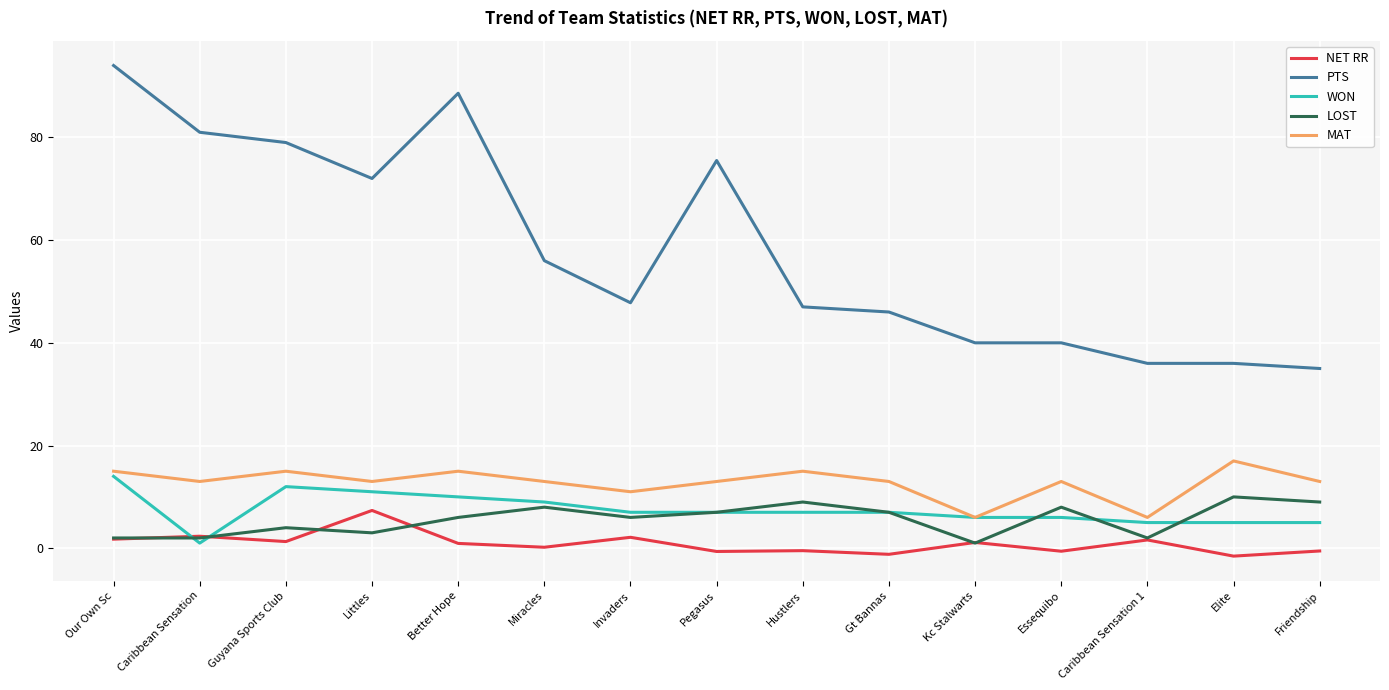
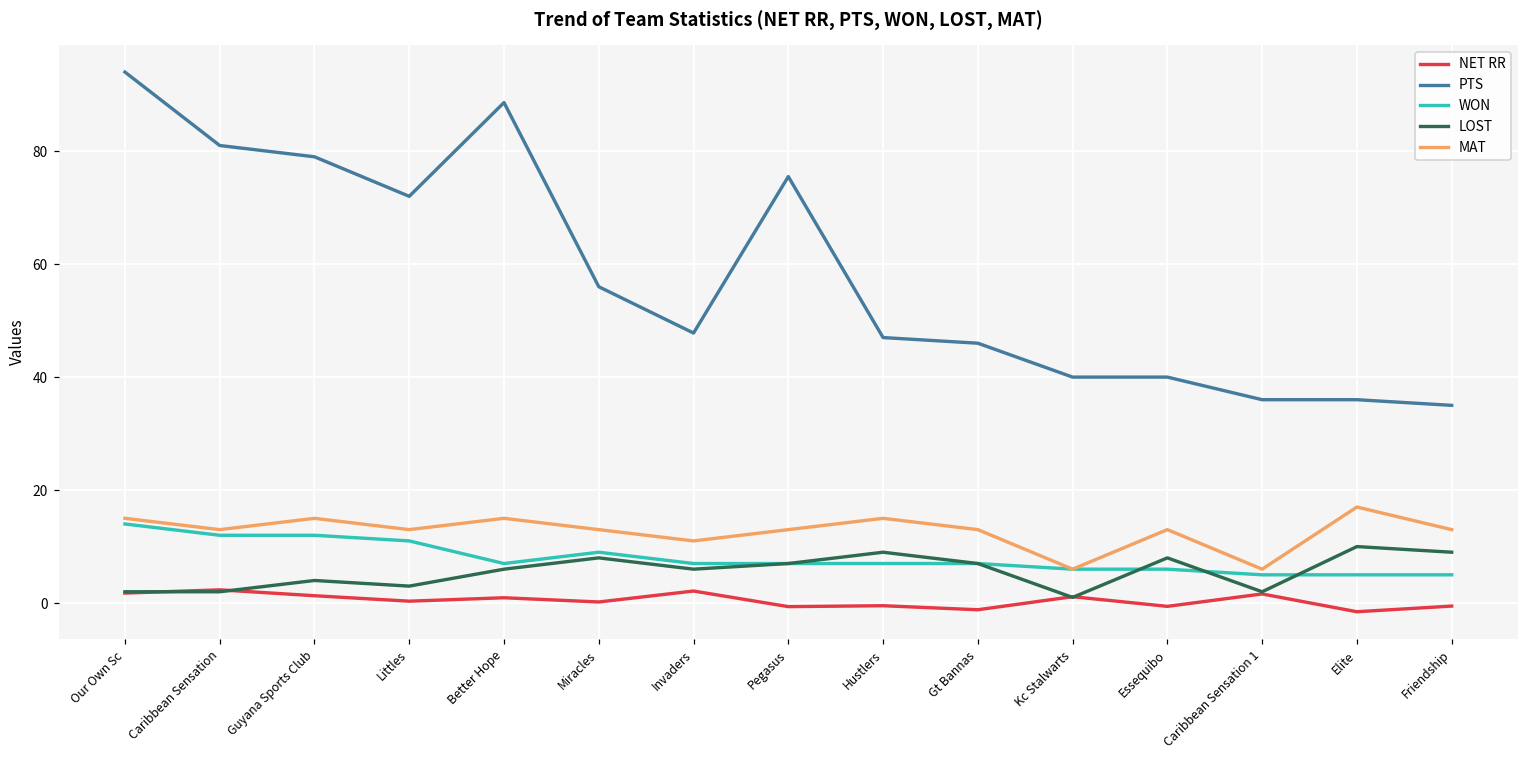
WON, Caribbean Sensation: 1 -> 12
NET RR, Littles: 7 -> 0
WON, Better Hope: 10 -> 7
